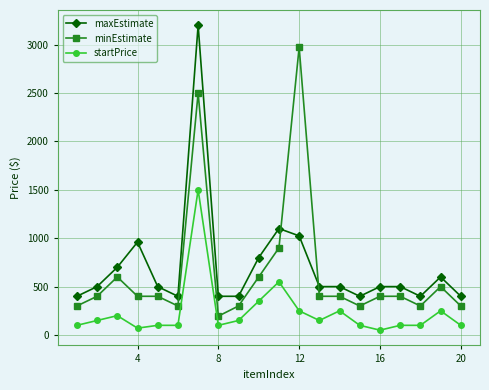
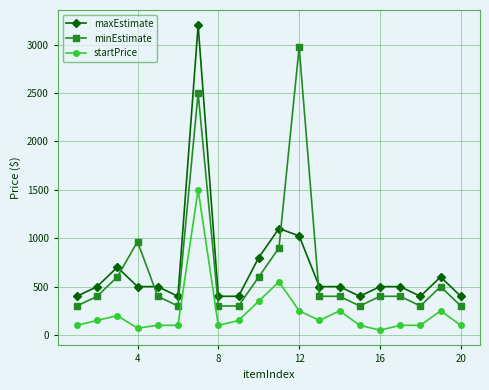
maxEstimate, 4: 1000 -> 500
minEstimate, 4: 400 -> 1000
minEstimate, 8: 200 -> 300
